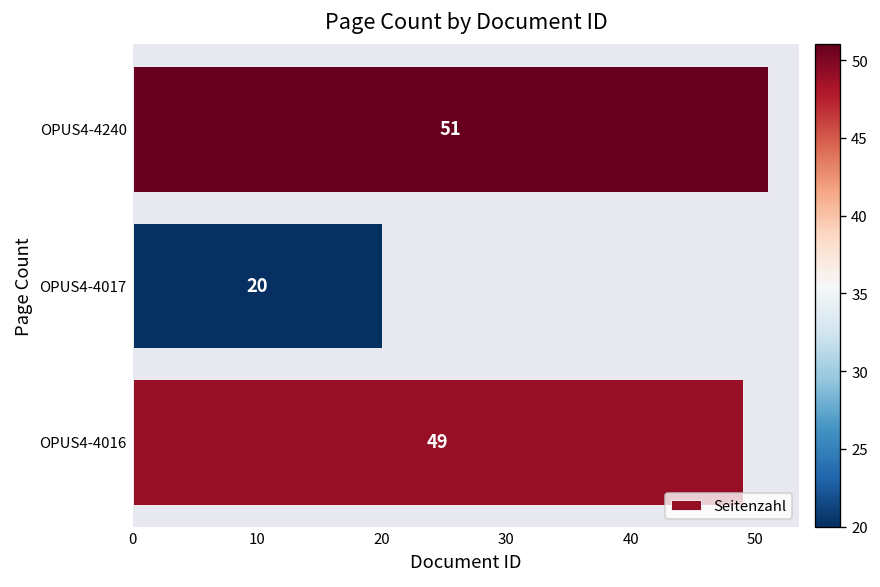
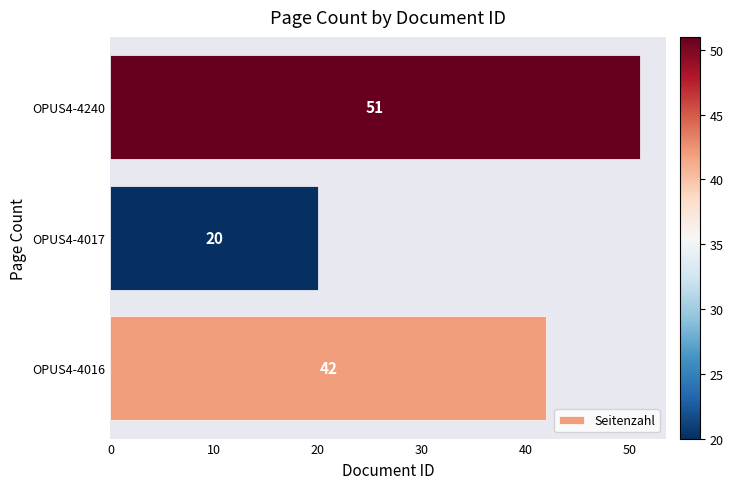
OPUS4-4016: 49 -> 42
